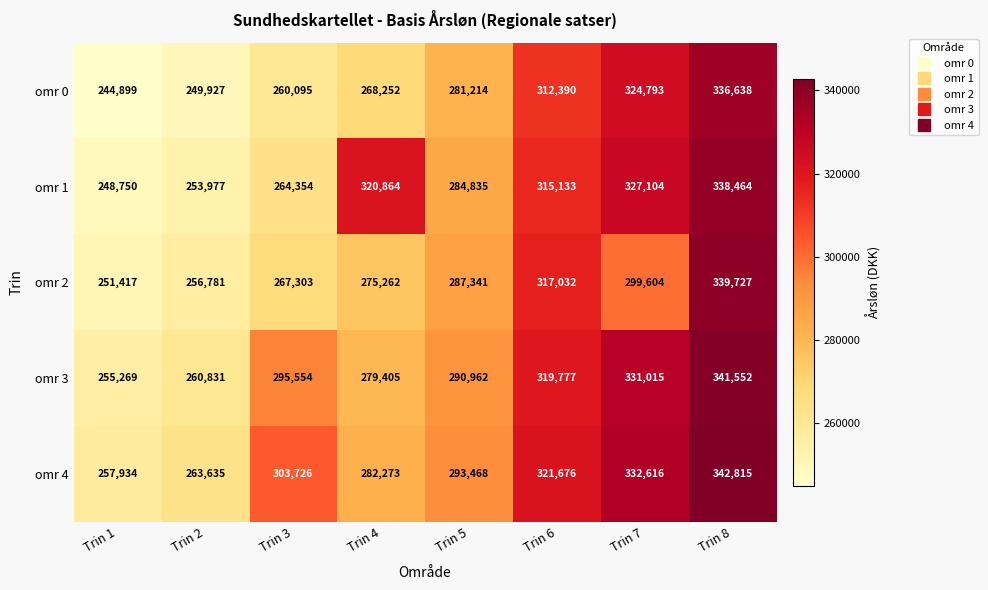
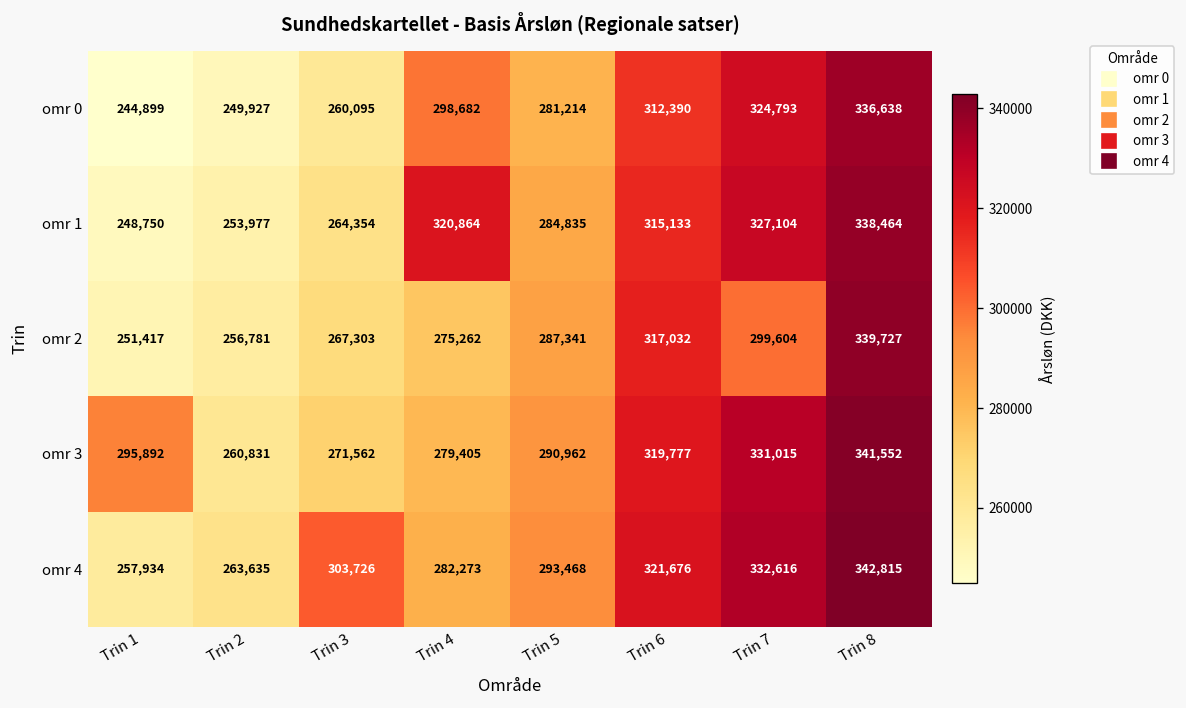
omr 0, Trin 4: 268,252 -> 298,682
omr 3, Trin 1: 255,269 -> 295,892
omr 3, Trin 3: 295,554 -> 271,562
